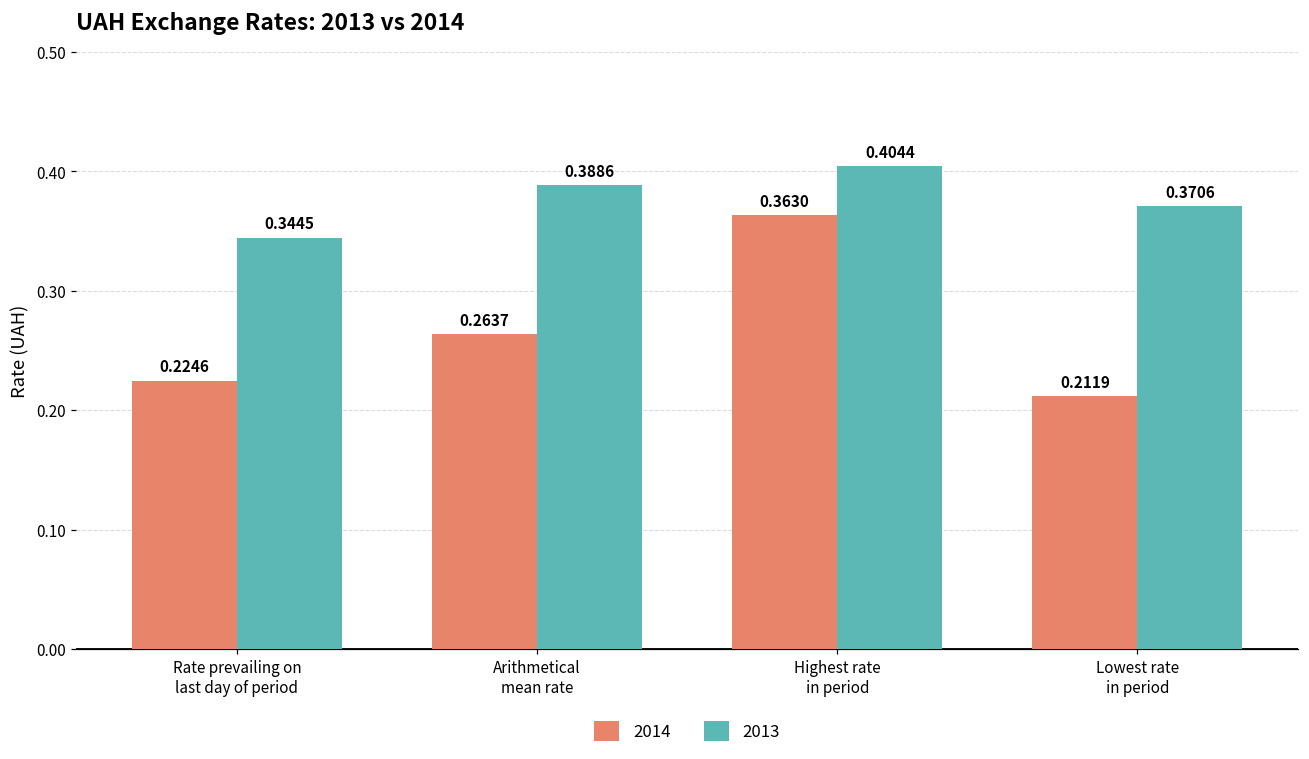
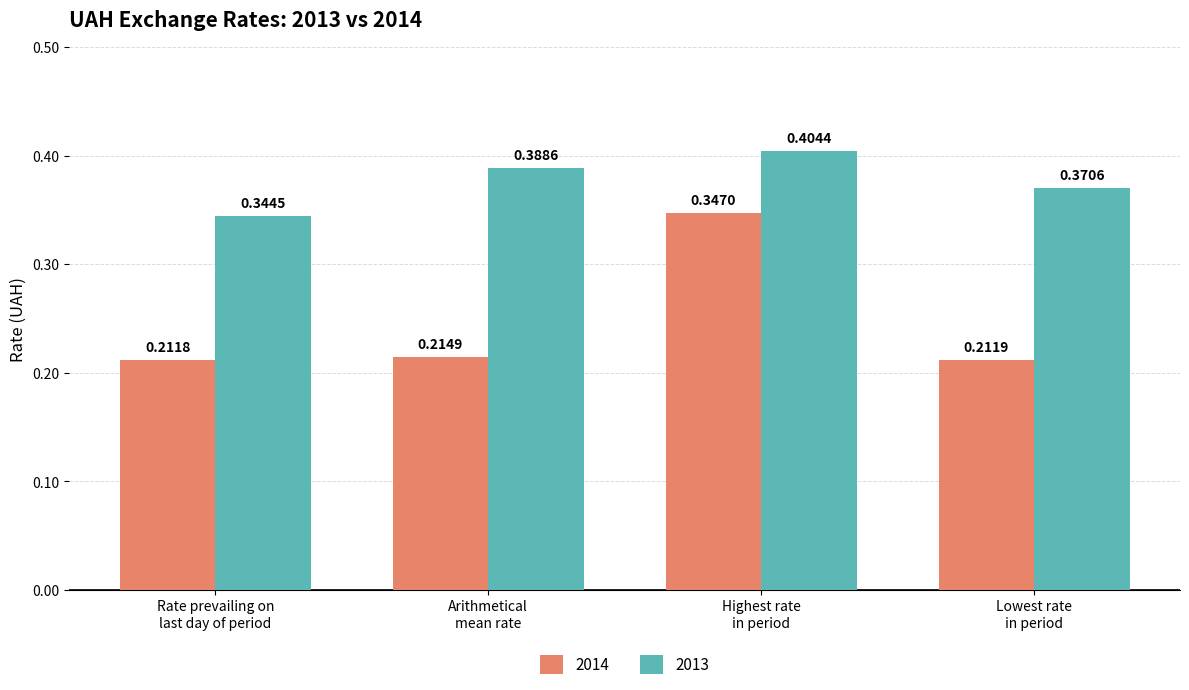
2014, Rate prevailing on last day of period: 0.2246 -> 0.2118
2014, Arithmetical mean rate: 0.2637 -> 0.2149
2014, Highest rate in period: 0.3630 -> 0.3470
